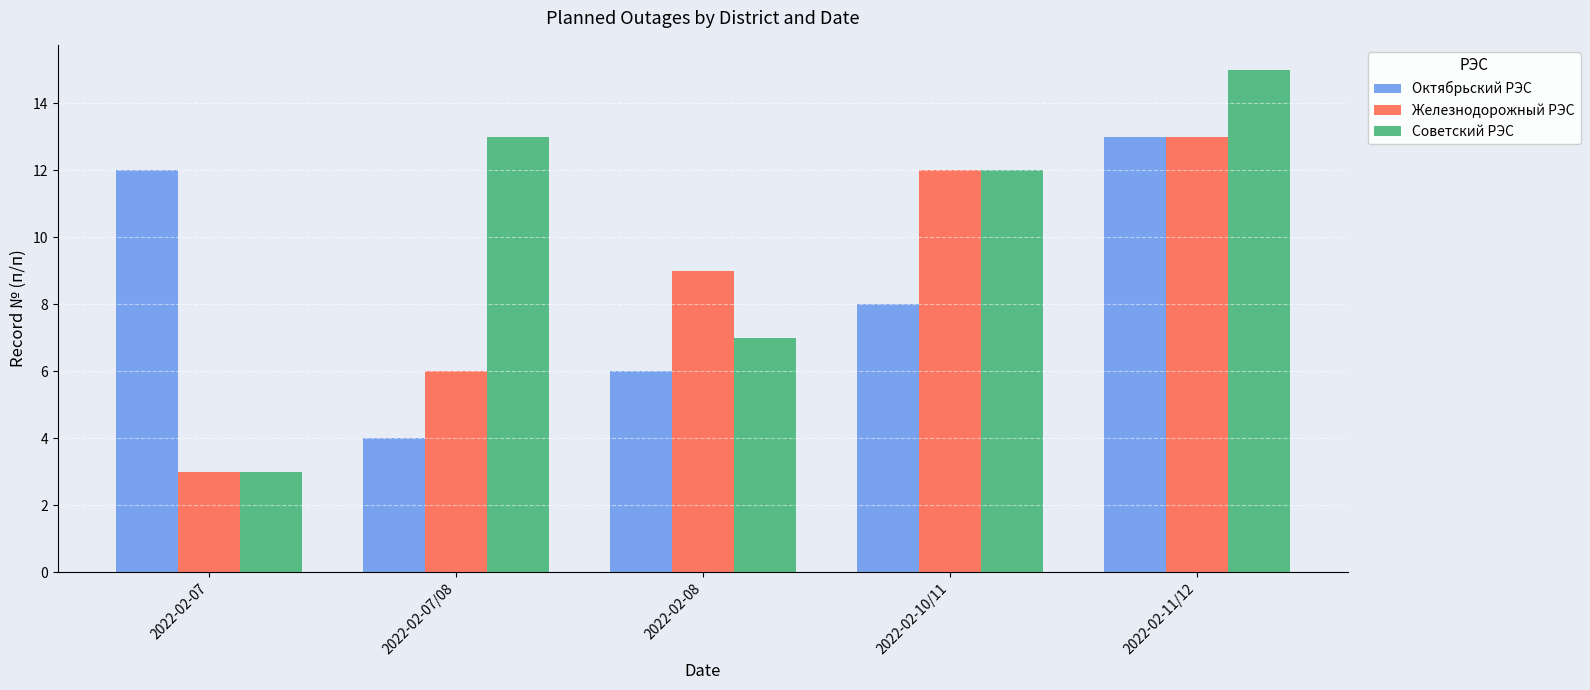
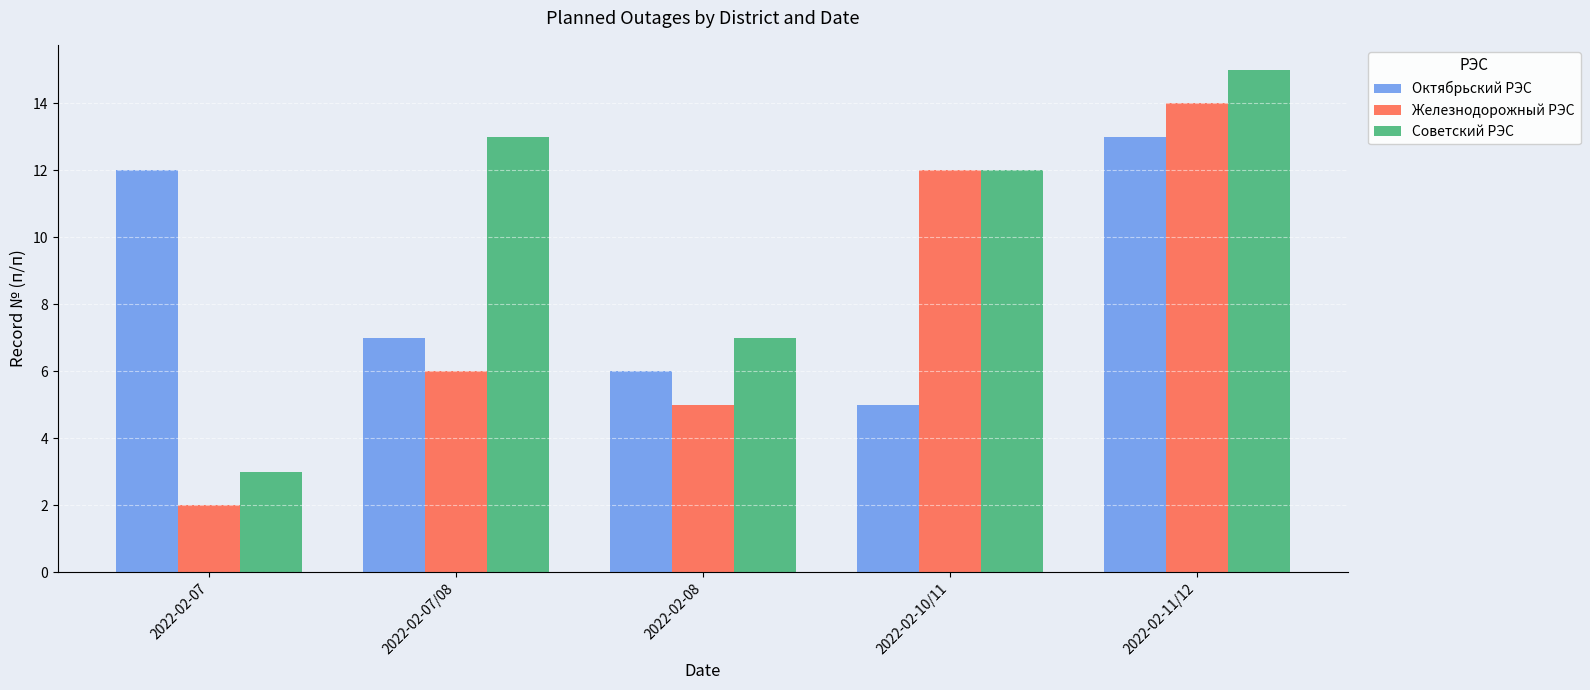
Железнодорожный РЭС, 2022-02-07: 3 -> 2
Октябрьский РЭС, 2022-02-07/08: 4 -> 7
Железнодорожный РЭС, 2022-02-08: 9 -> 5
Октябрьский РЭС, 2022-02-10/11: 8 -> 5
Железнодорожный РЭС, 2022-02-11/12: 13 -> 14
